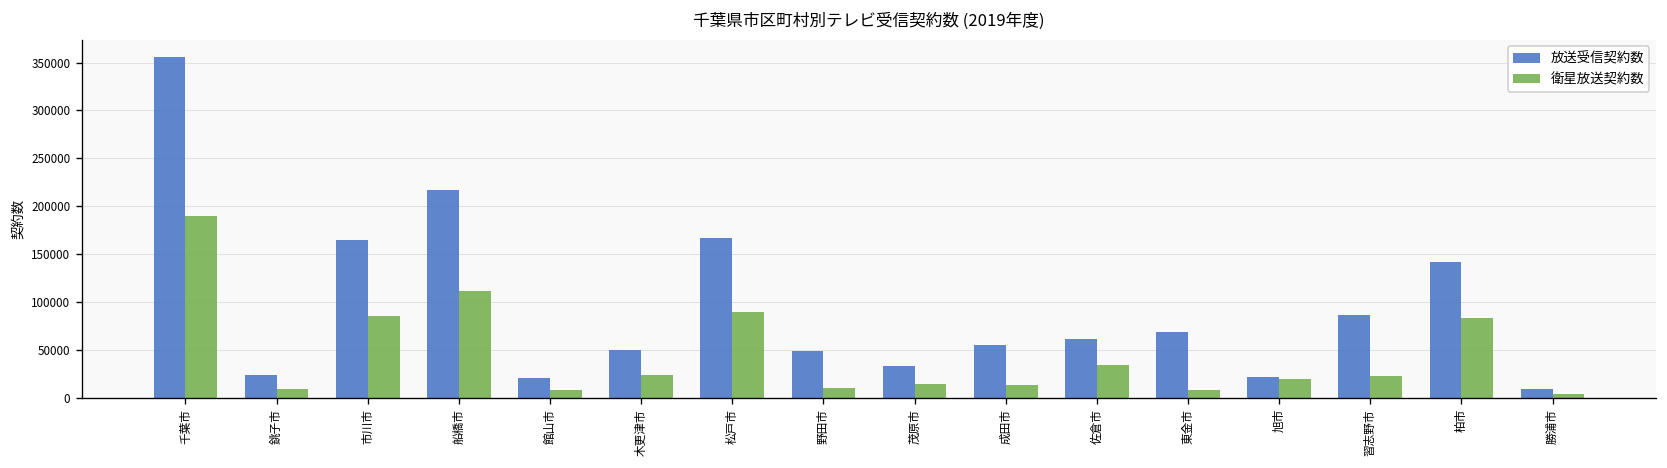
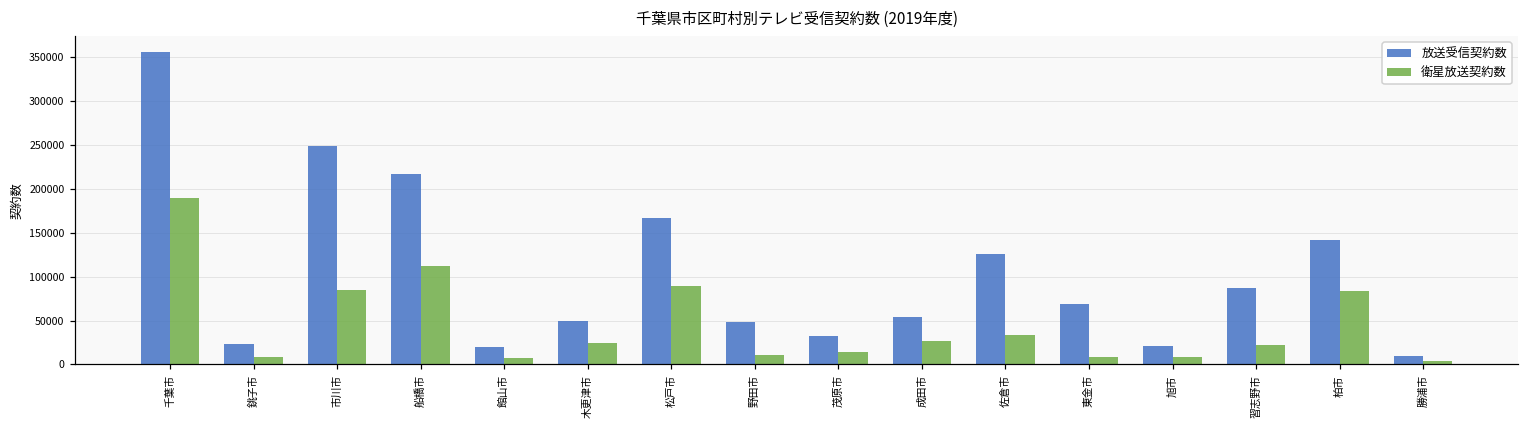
放送受信契約数, 市川市: 160000 -> 250000
衛星放送契約数, 成田市: 10000 -> 30000
放送受信契約数, 佐倉市: 60000 -> 130000
衛星放送契約数, 旭市: 20000 -> 10000
